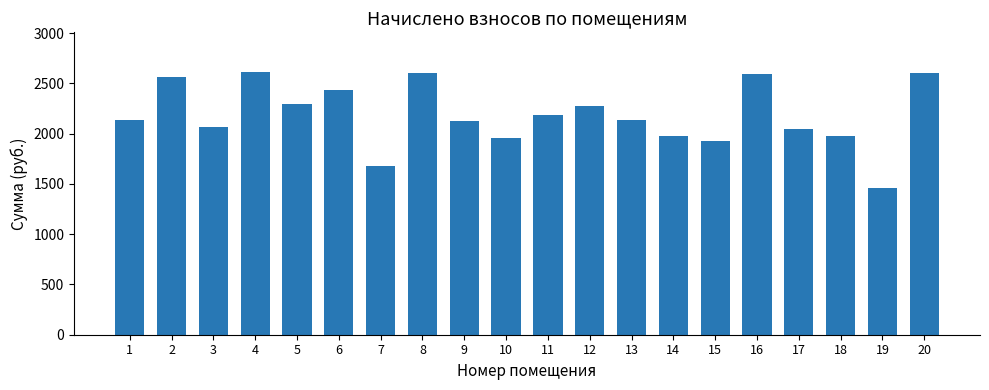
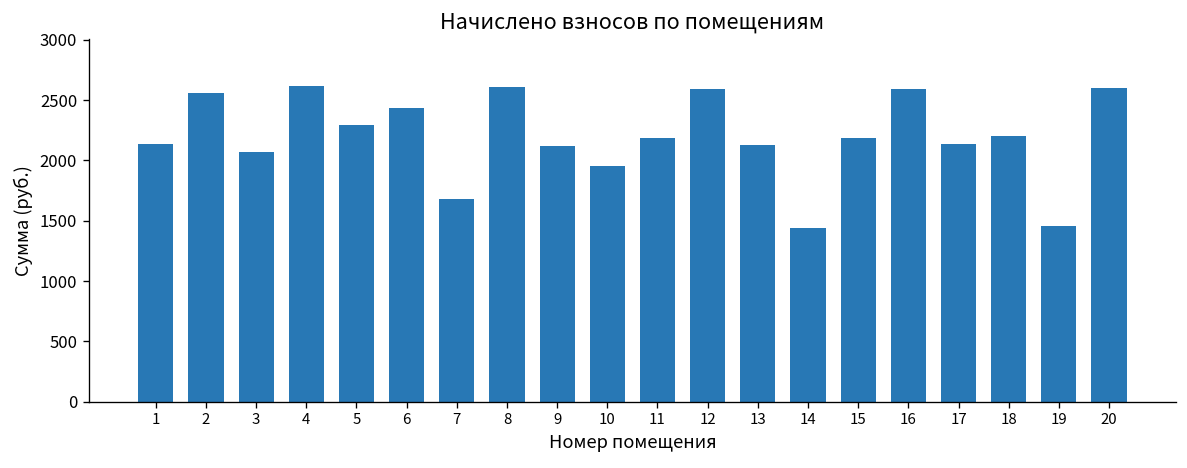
12: 2270 -> 2590
14: 1970 -> 1440
15: 1920 -> 2190
17: 2050 -> 2140
18: 1980 -> 2200
